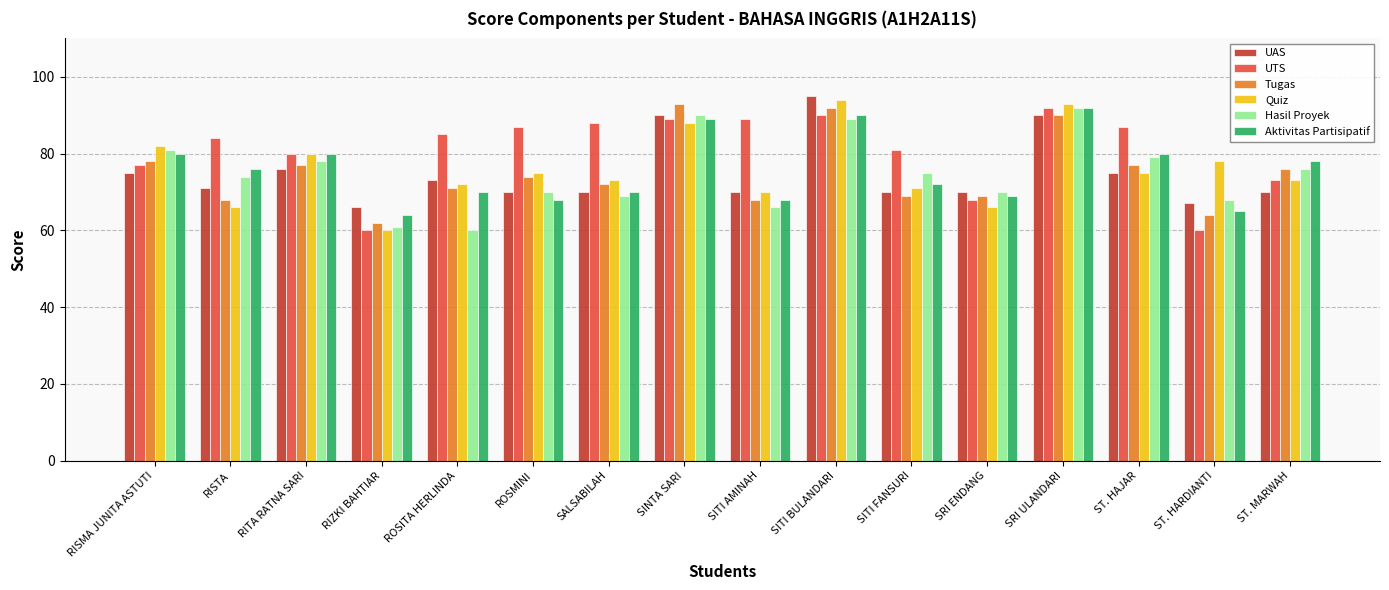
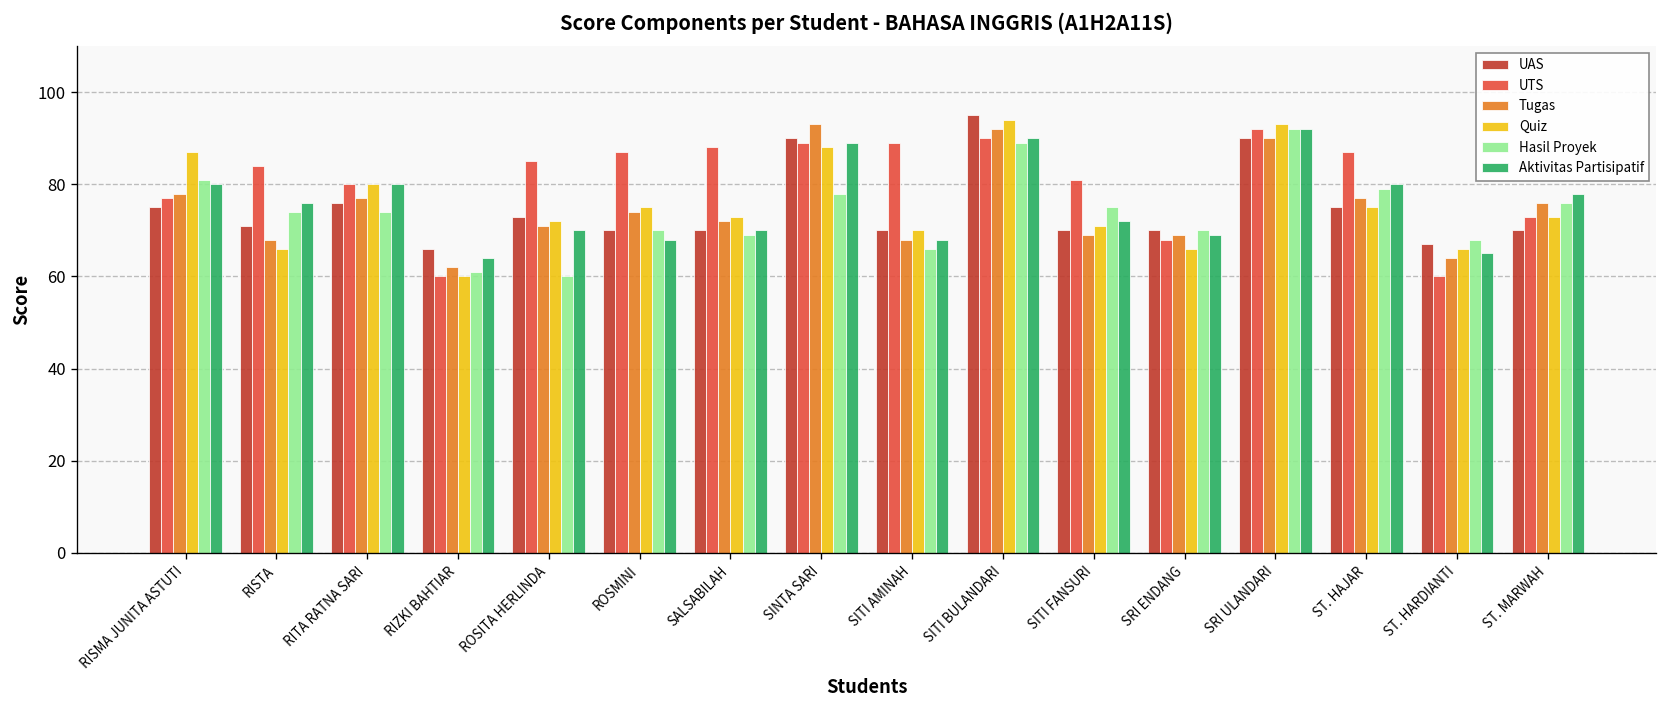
Quiz, RISMA JUNITA ASTUTI: 82 -> 87
Hasil Proyek, RITA RATNA SARI: 78 -> 74
Hasil Proyek, SINTA SARI: 90 -> 78
Quiz, ST. HARDIANTI: 78 -> 66
